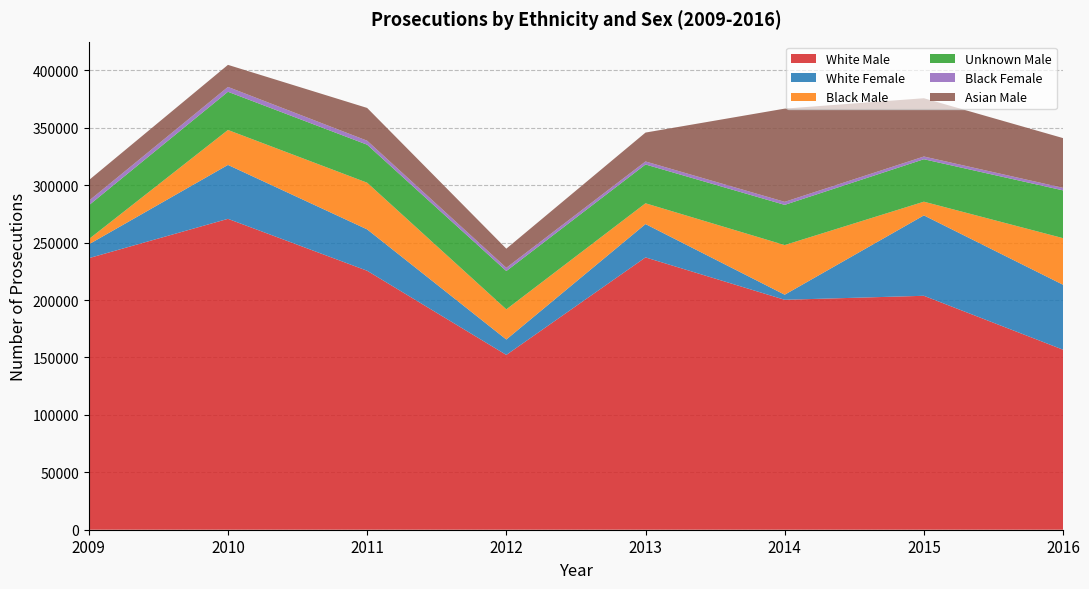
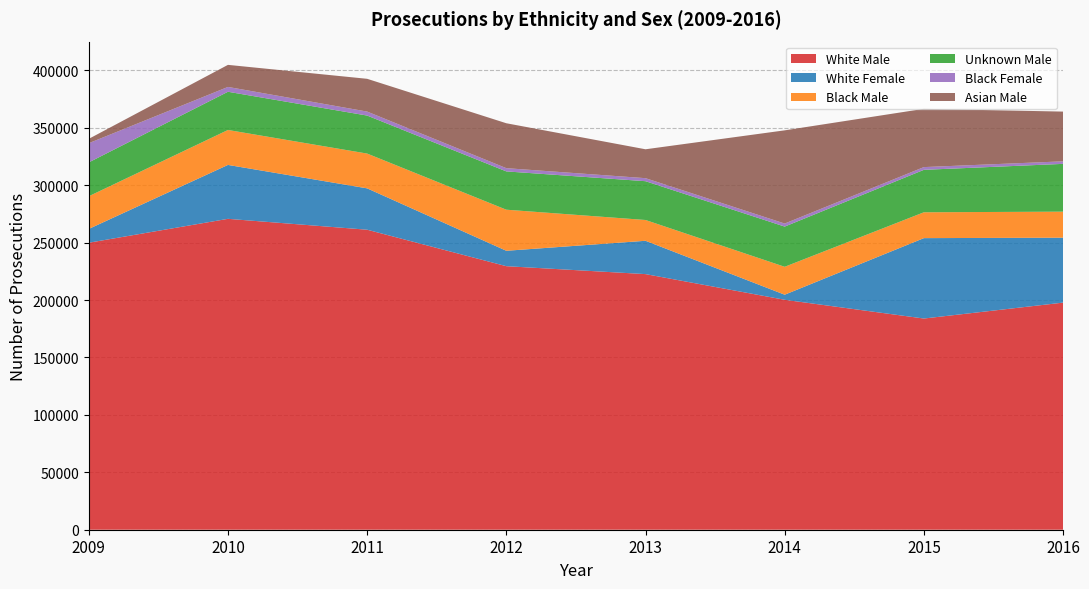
White Male, 2009: 236000 -> 250000
Black Male, 2009: 5000 -> 28000
Black Female, 2009: 4000 -> 17000
Asian Male, 2009: 18000 -> 4000
White Male, 2011: 226000 -> 261000
Black Male, 2011: 41000 -> 30000
White Male, 2012: 152000 -> 230000
Black Male, 2012: 26000 -> 36000
Asian Male, 2012: 17000 -> 39000
White Male, 2013: 237000 -> 223000
Black Male, 2014: 43000 -> 24000
White Male, 2015: 204000 -> 184000
Black Male, 2015: 12000 -> 23000
White Male, 2016: 157000 -> 198000
Black Male, 2016: 41000 -> 23000
